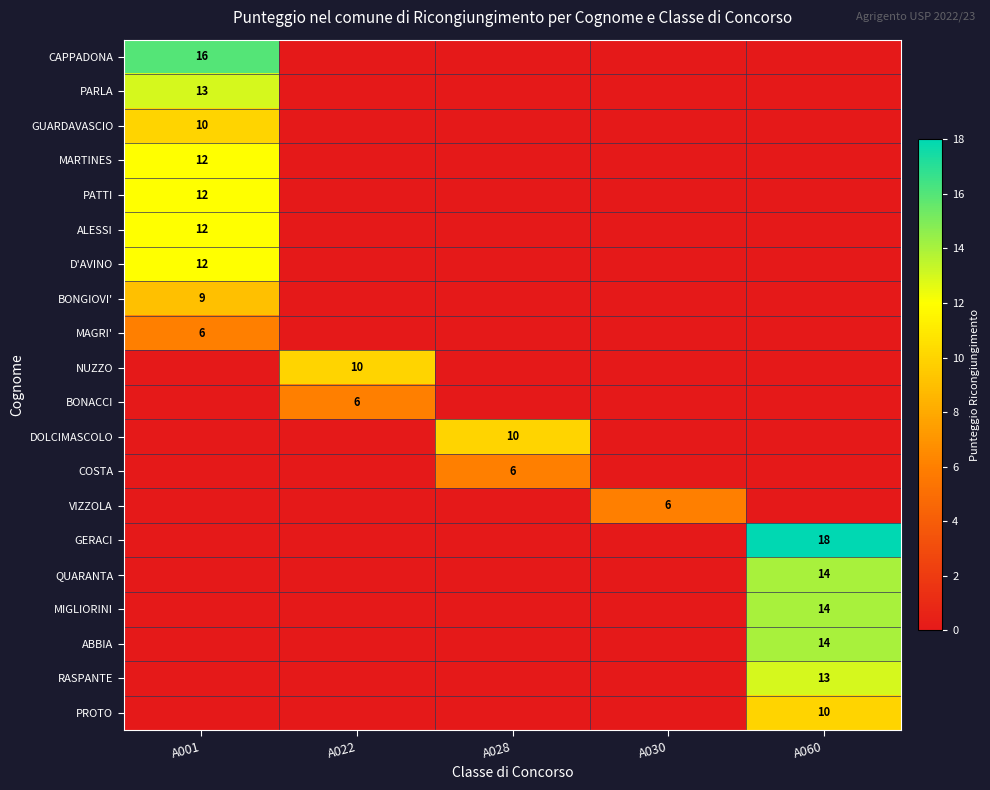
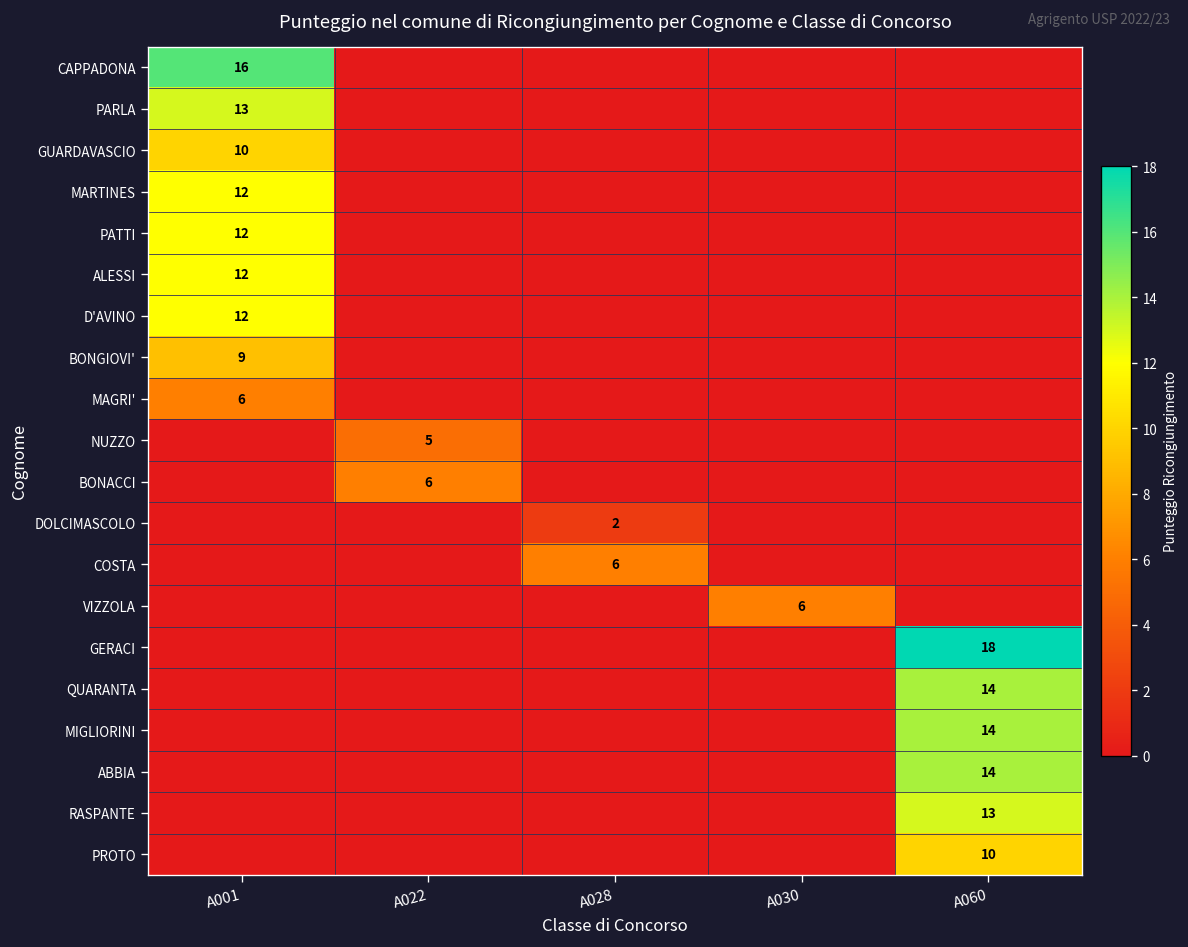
NUZZO, A022: 10 -> 5
DOLCIMASCOLO, A028: 10 -> 2
